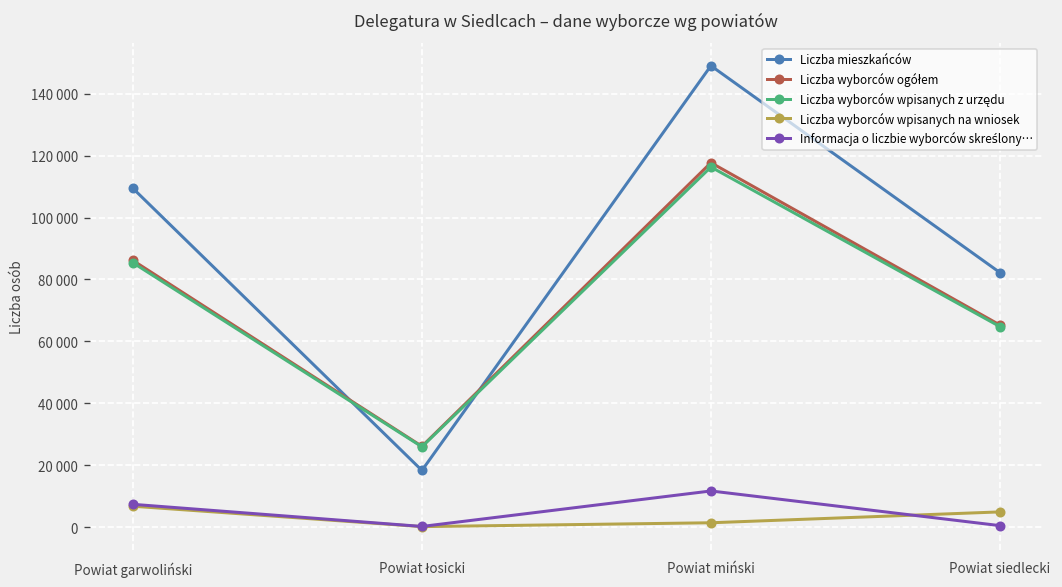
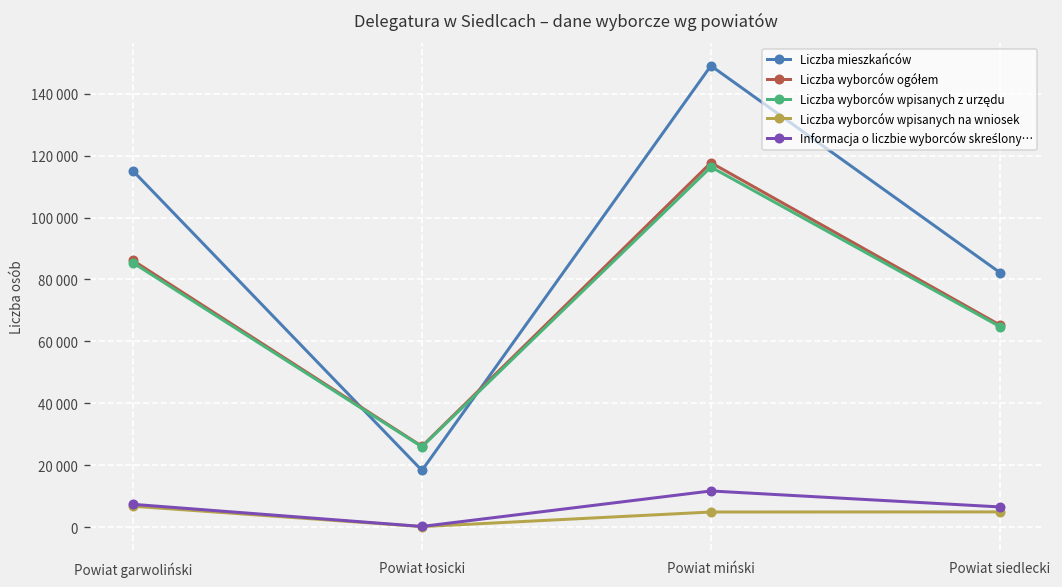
Liczba mieszkańców, Powiat garwoliński: 109000 -> 115000
Liczba wyborców wpisanych na wniosek, Powiat miński: 1000 -> 5000
Informacja o liczbie wyborców skreślony…, Powiat siedlecki: 0 -> 7000
